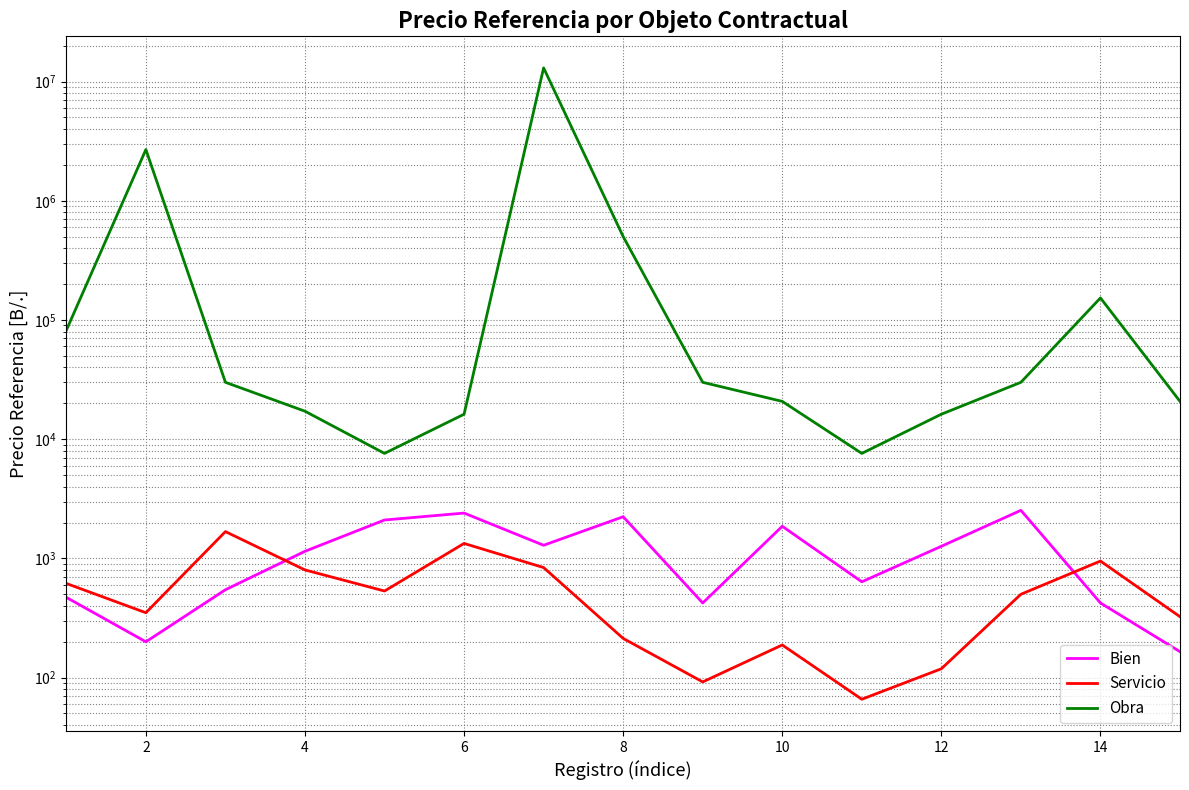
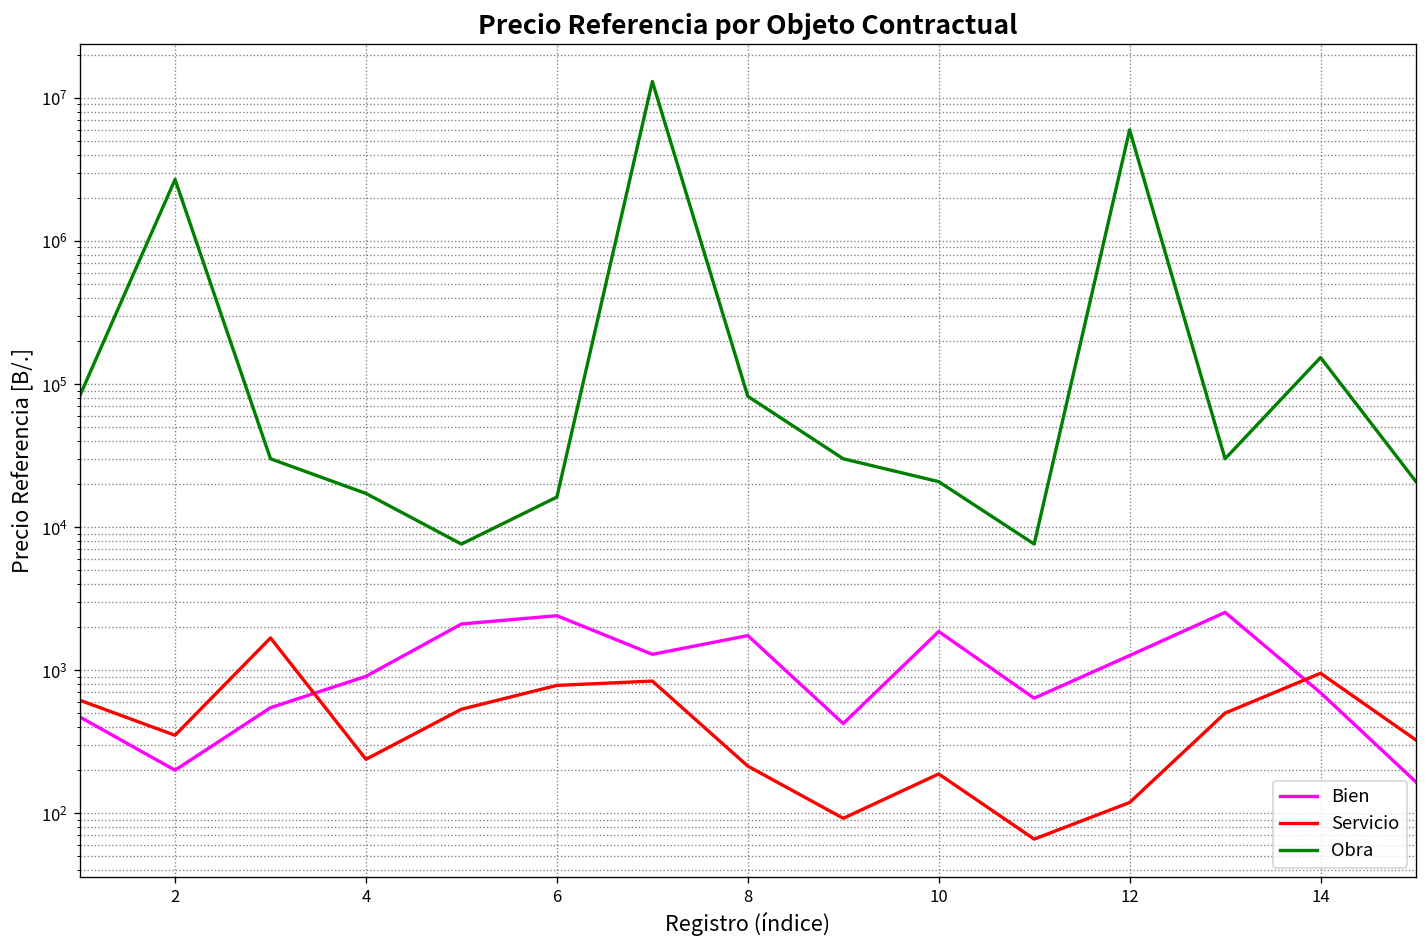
Bien, 4: 1100 -> 900
Servicio, 4: 800 -> 240
Servicio, 6: 1300 -> 800
Bien, 8: 2200 -> 1700
Obra, 8: 500000 -> 80000
Obra, 12: 16000 -> 6000000
Bien, 14: 420 -> 700
